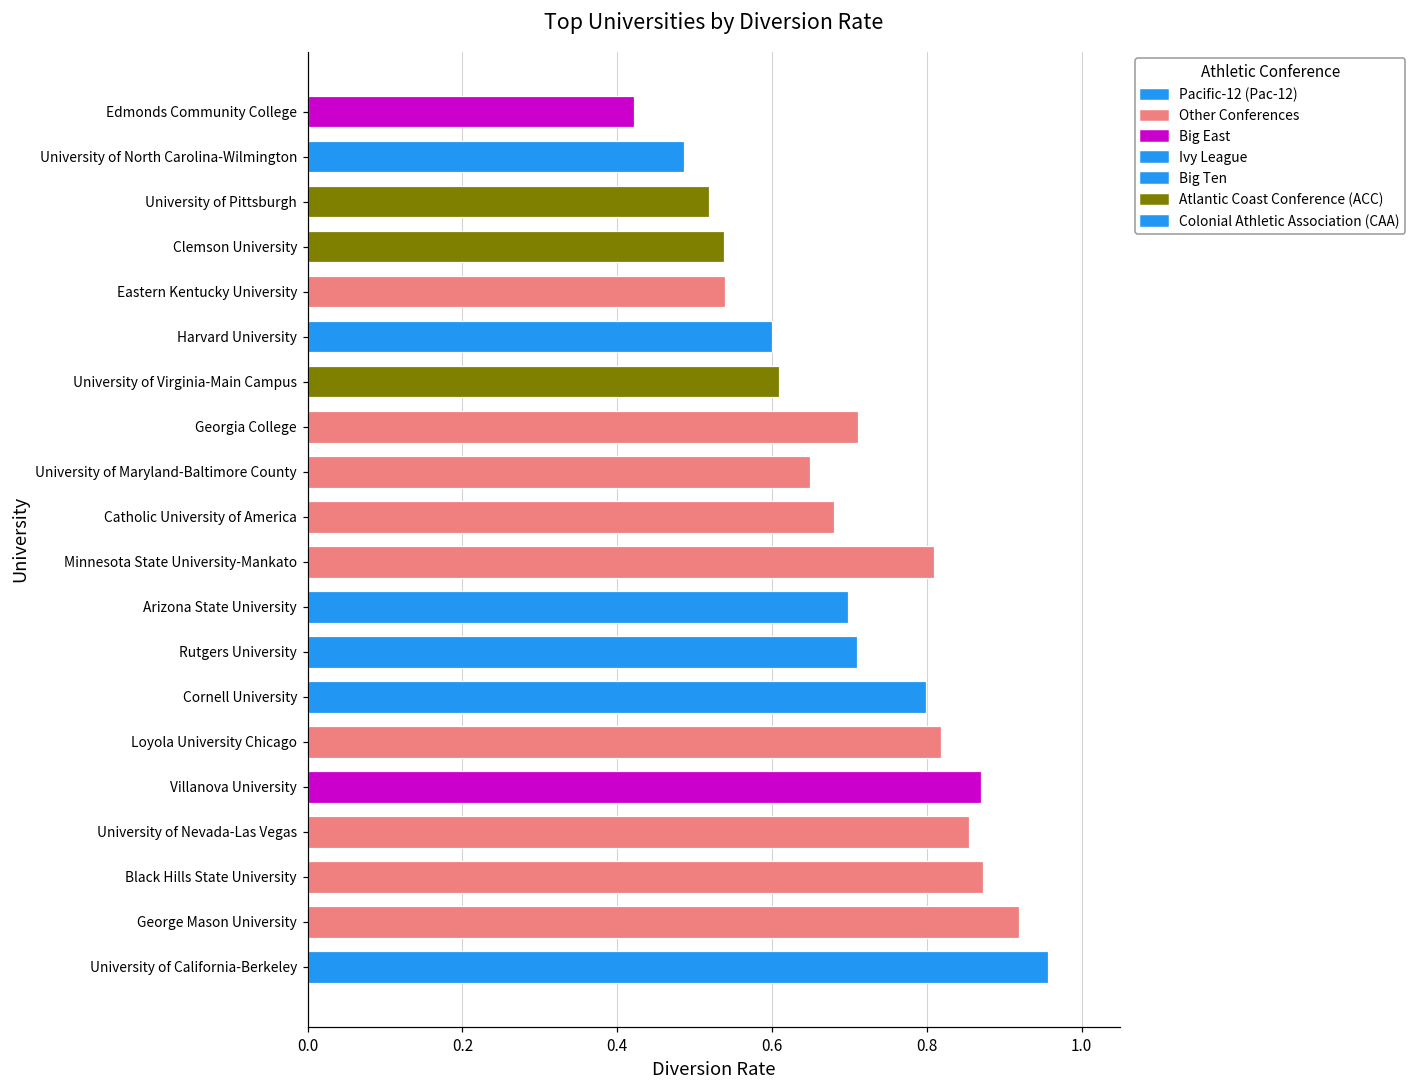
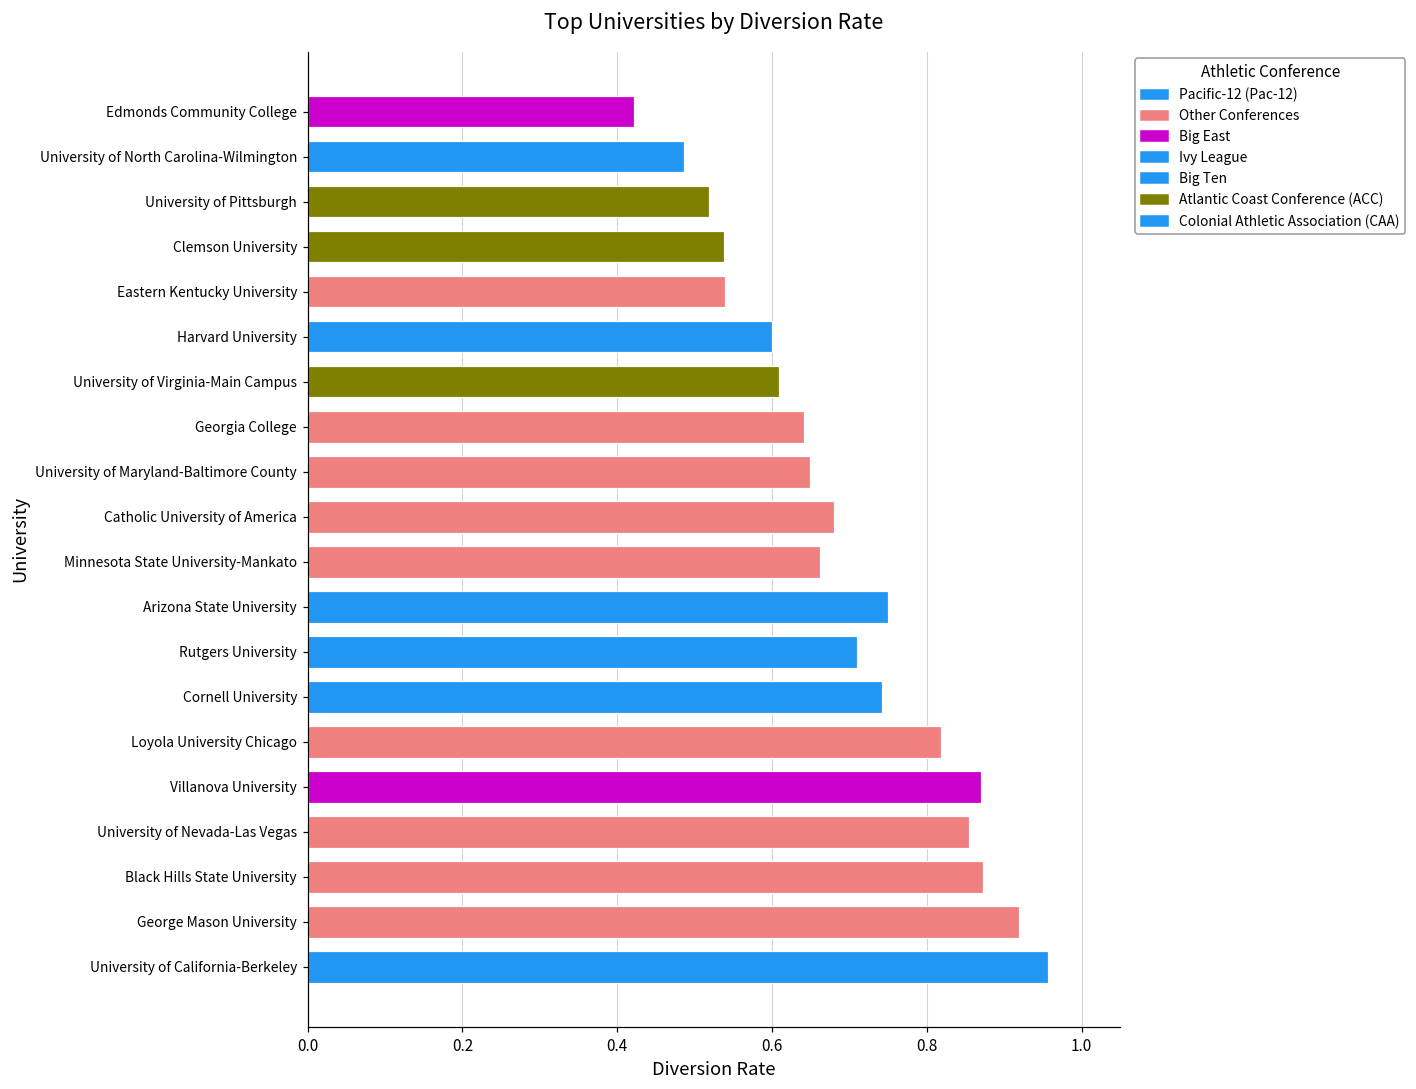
Georgia College: 0.71 -> 0.64
Minnesota State University-Mankato: 0.81 -> 0.66
Arizona State University: 0.70 -> 0.75
Cornell University: 0.80 -> 0.74
